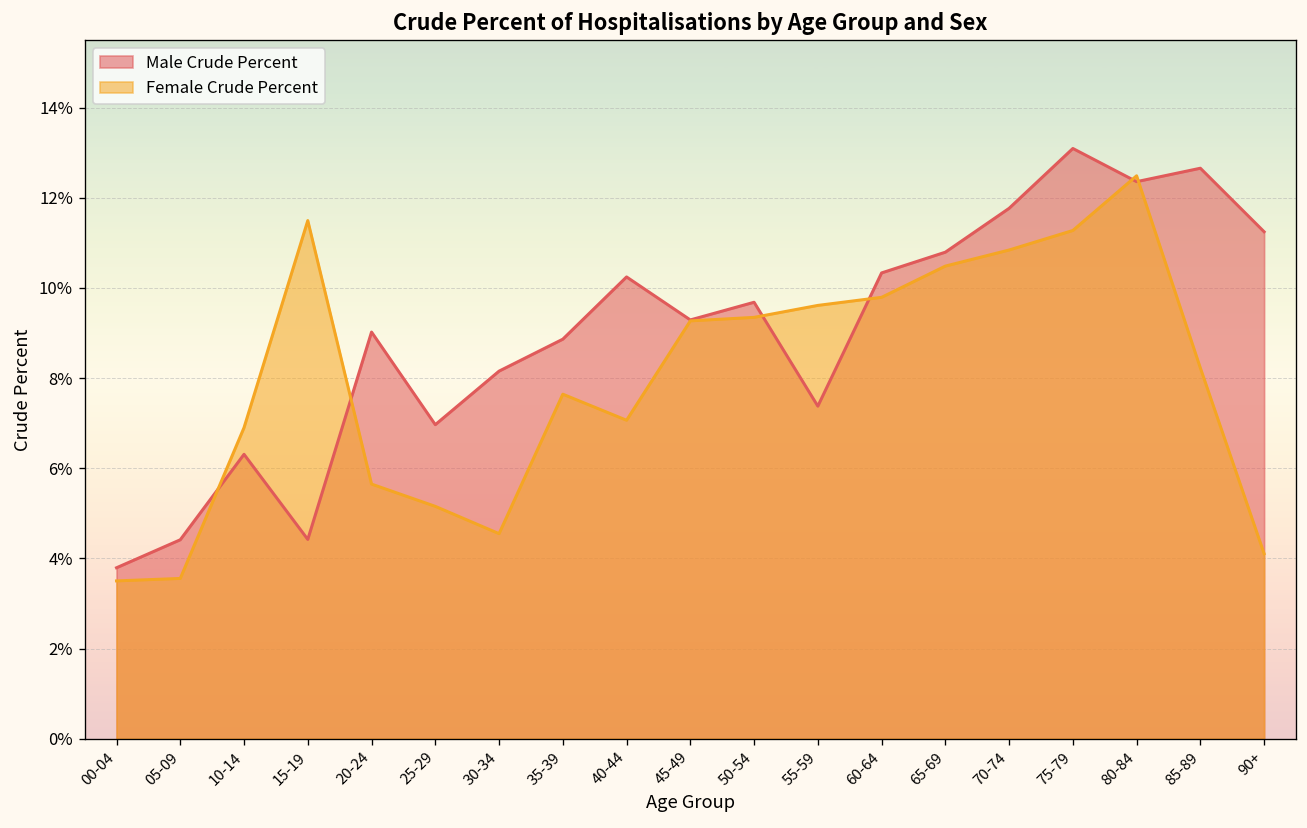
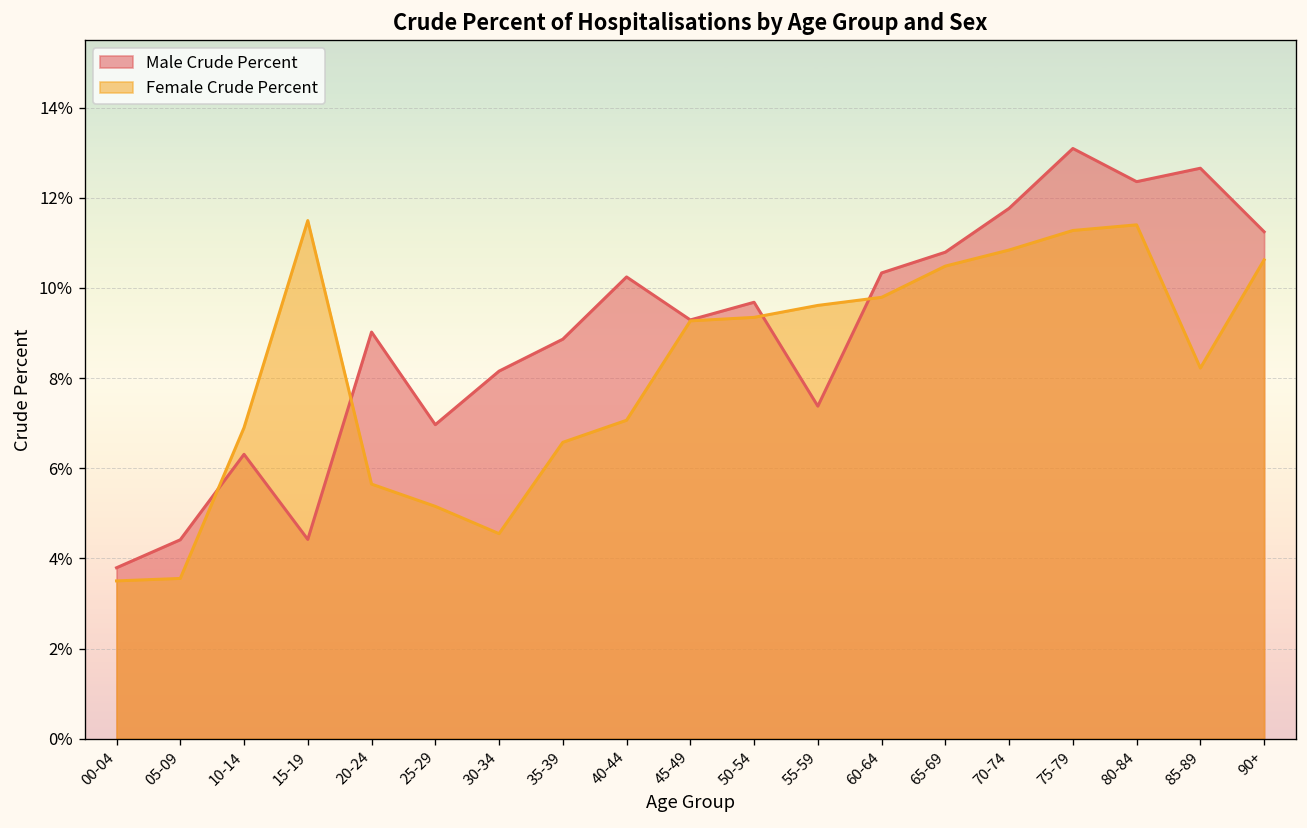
Female Crude Percent, 35-39: 7.6% -> 6.6%
Female Crude Percent, 80-84: 12.5% -> 11.4%
Female Crude Percent, 90+: 4.1% -> 10.6%
